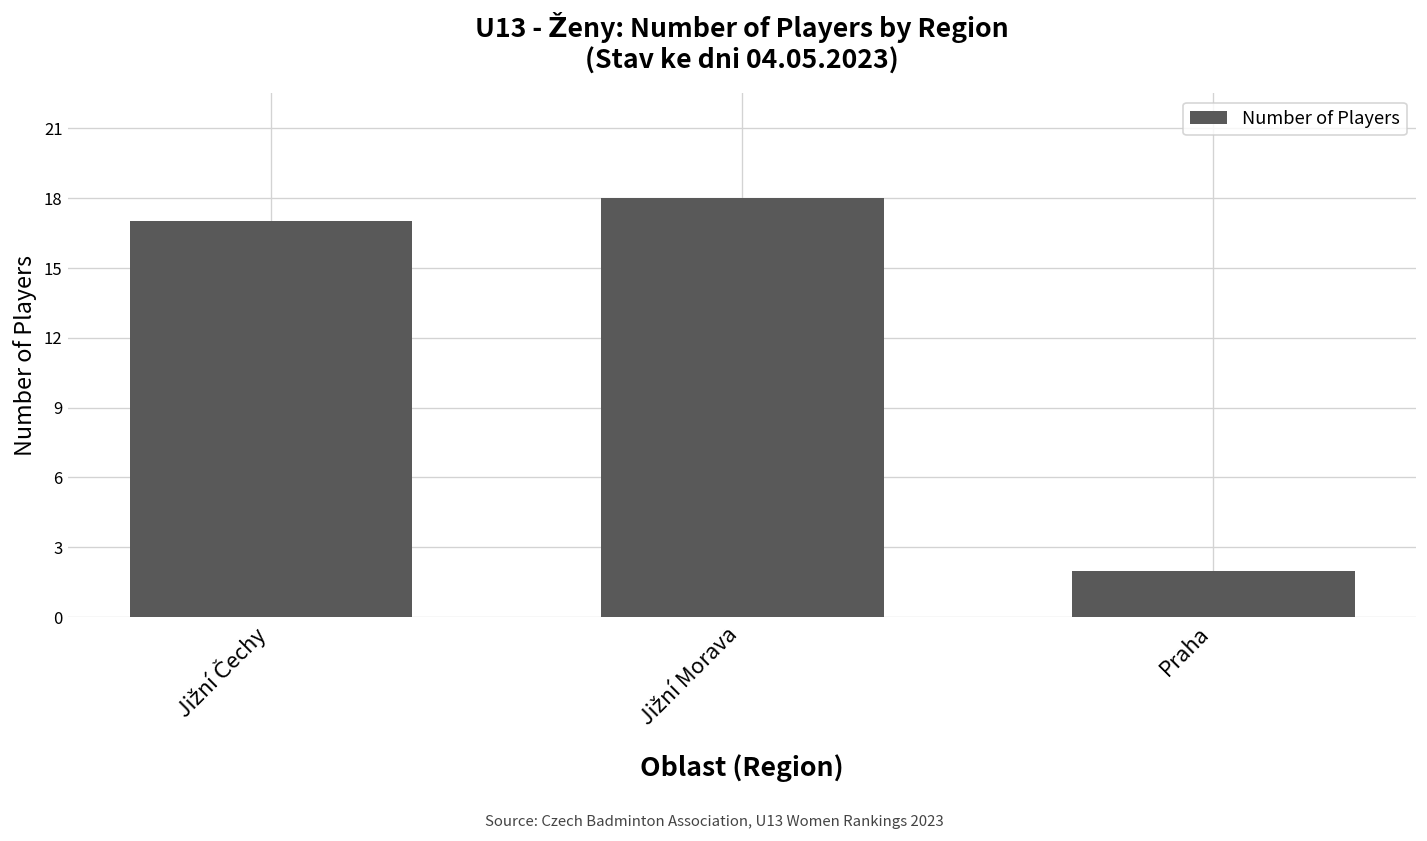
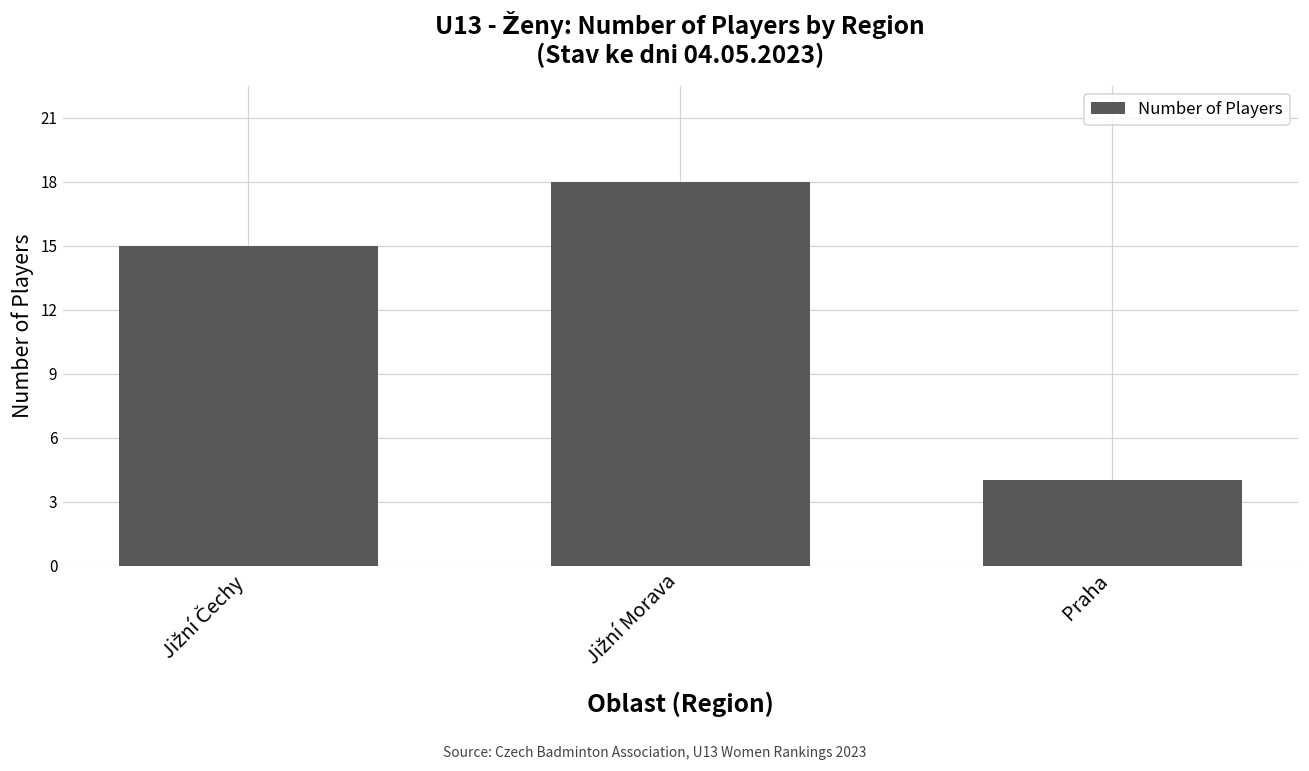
Jižní Čechy: 17 -> 15
Praha: 2 -> 4
